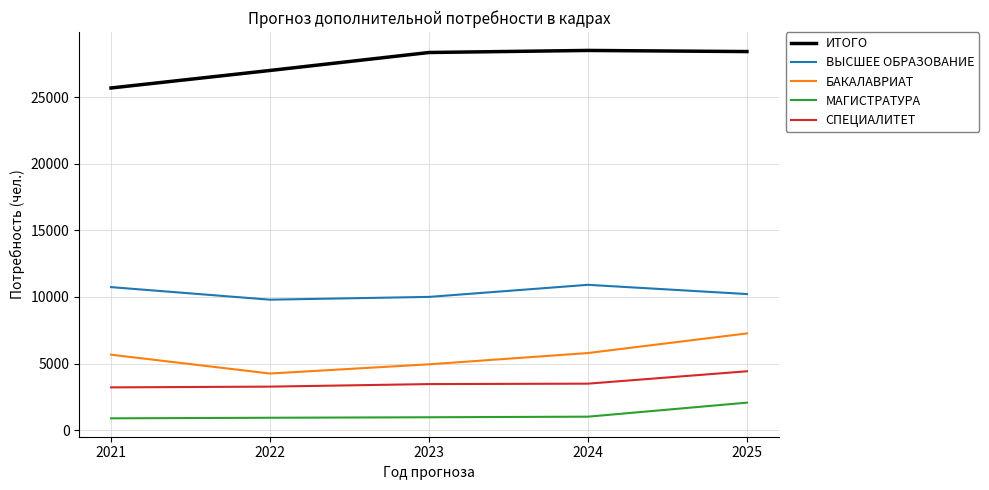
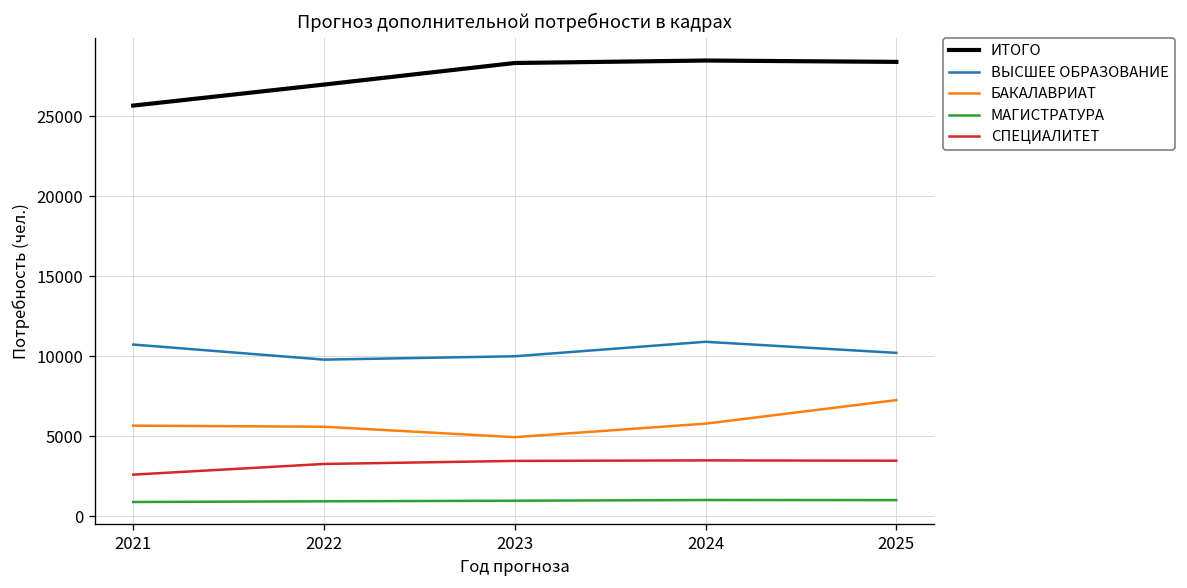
СПЕЦИАЛИТЕТ, 2021: 3200 -> 2600
БАКАЛАВРИАТ, 2022: 4300 -> 5600
МАГИСТРАТУРА, 2025: 2100 -> 1000
СПЕЦИАЛИТЕТ, 2025: 4400 -> 3500
